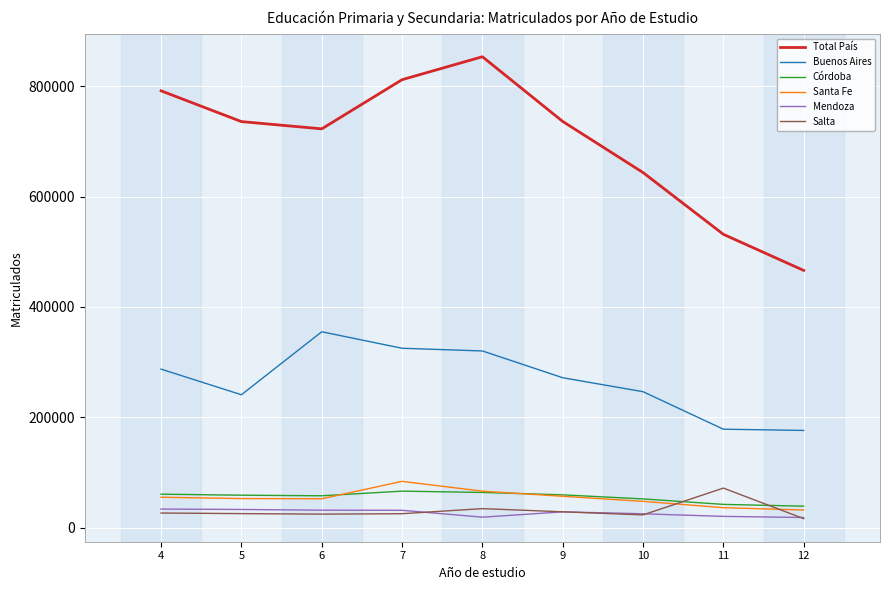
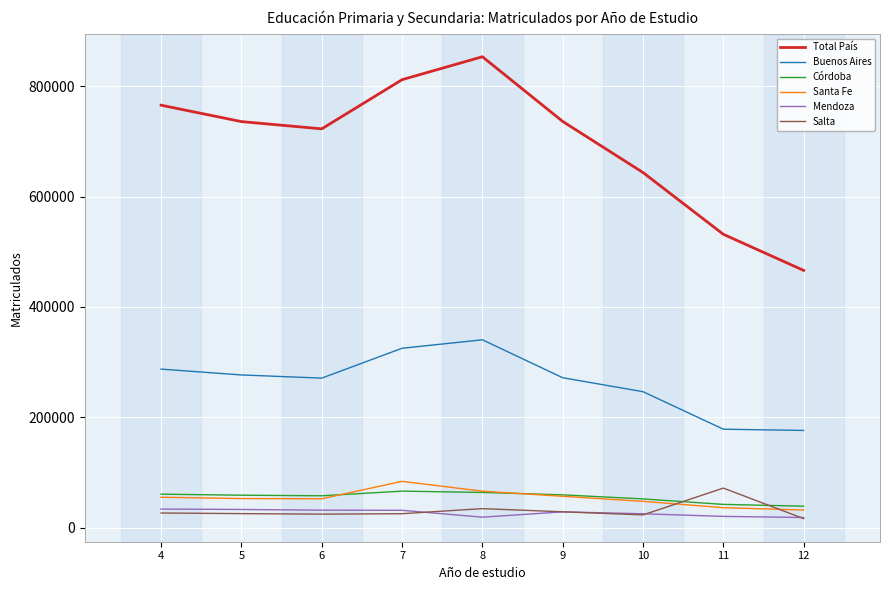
Total País, 4: 790000 -> 770000
Buenos Aires, 5: 240000 -> 280000
Buenos Aires, 6: 360000 -> 270000
Buenos Aires, 8: 320000 -> 340000
